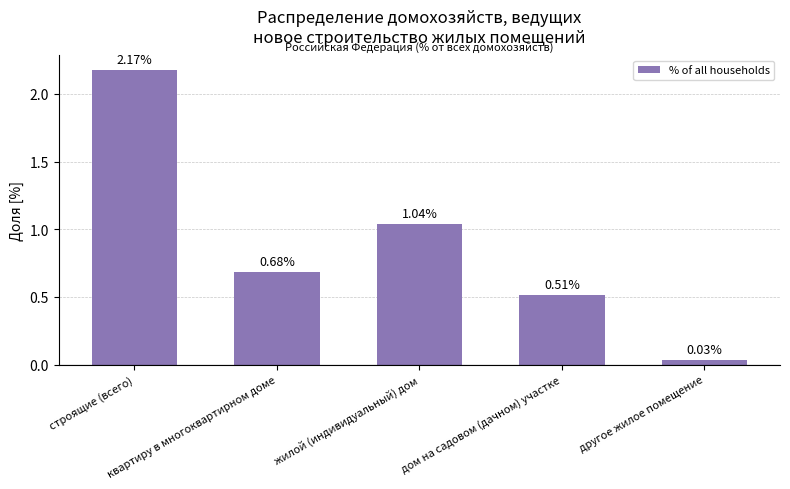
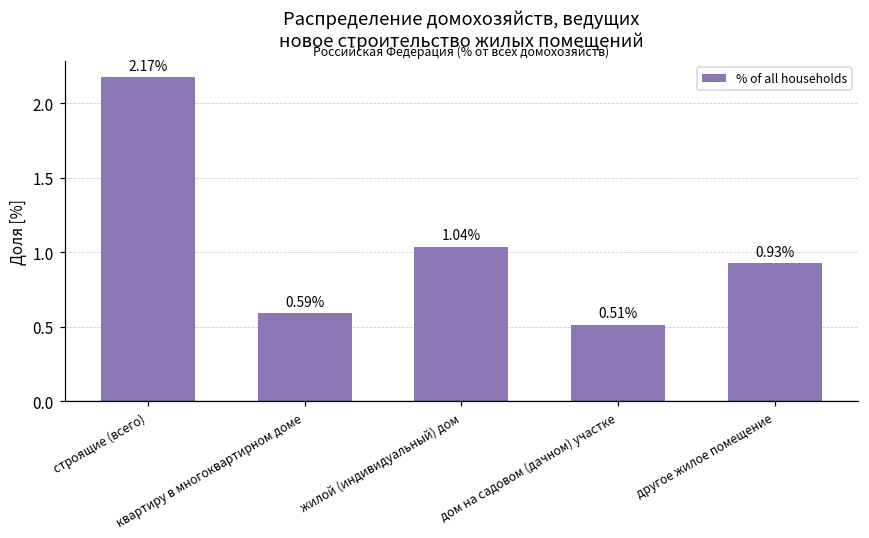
квартиру в многоквартирном доме: 0.68% -> 0.59%
другое жилое помещение: 0.03% -> 0.93%
